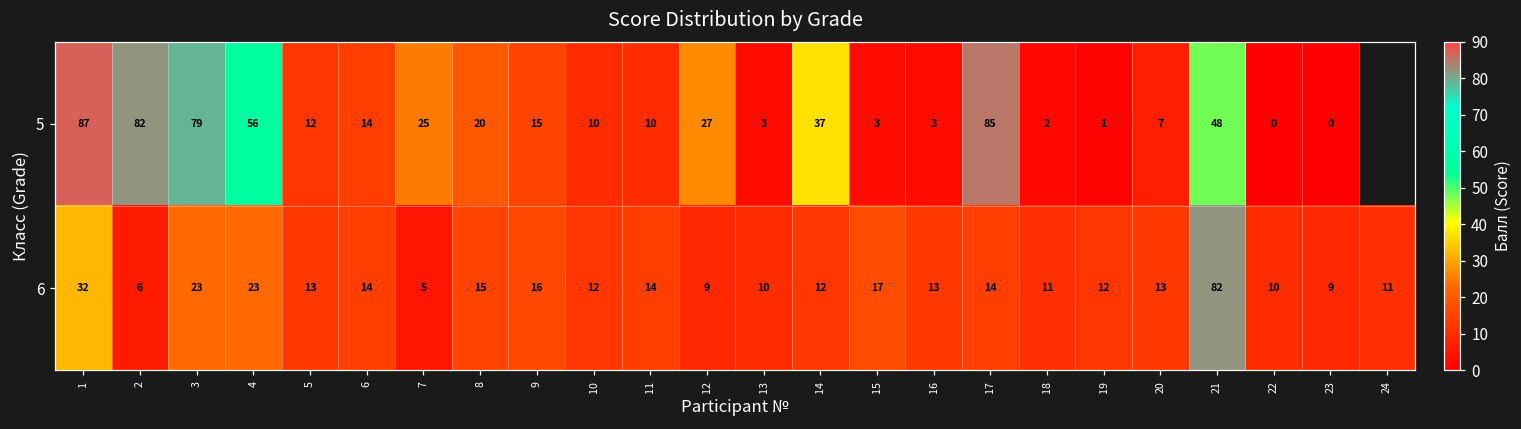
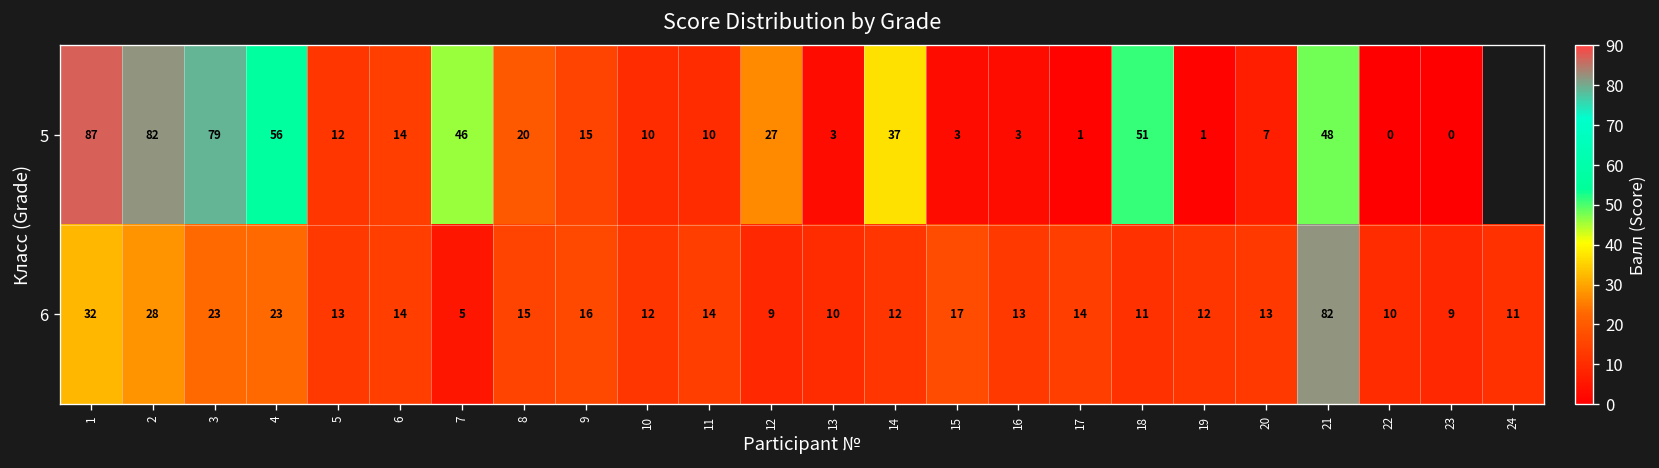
5, 7: 25 -> 46
5, 17: 85 -> 1
5, 18: 2 -> 51
6, 2: 6 -> 28
